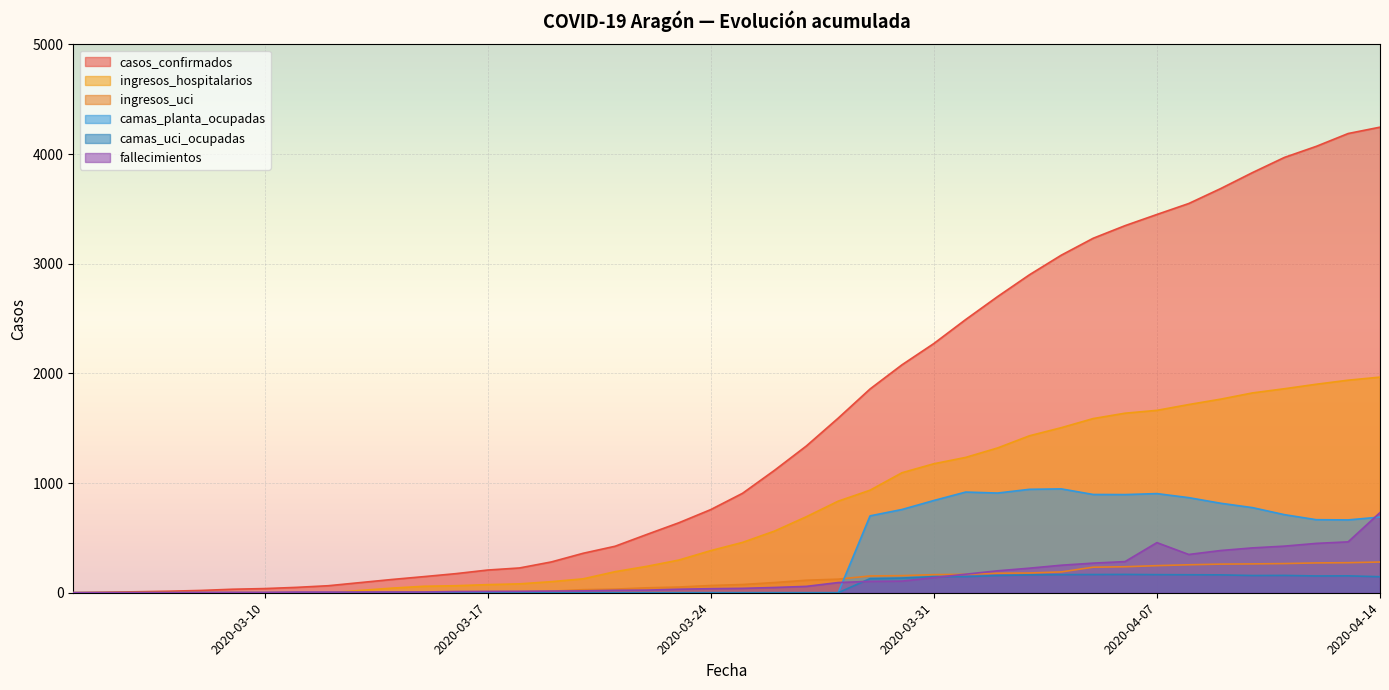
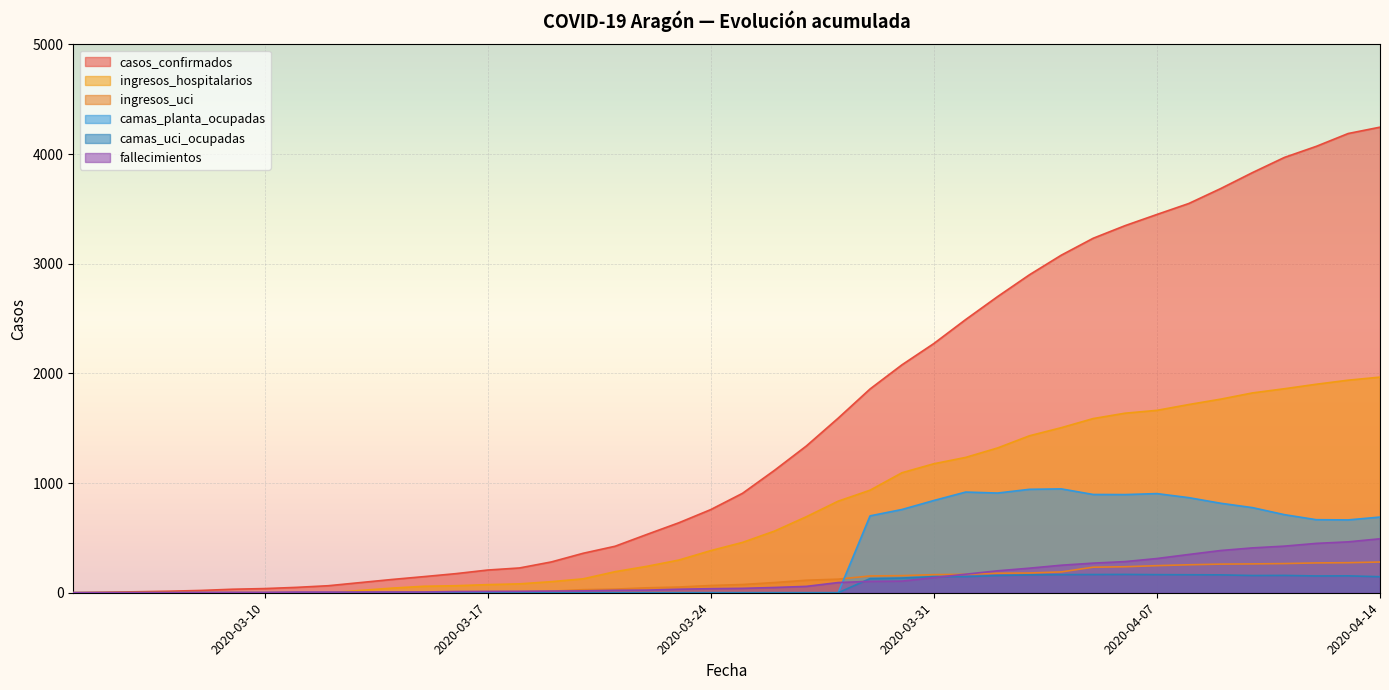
fallecimientos, 2020-04-07: 460 -> 310
fallecimientos, 2020-04-14: 730 -> 490
